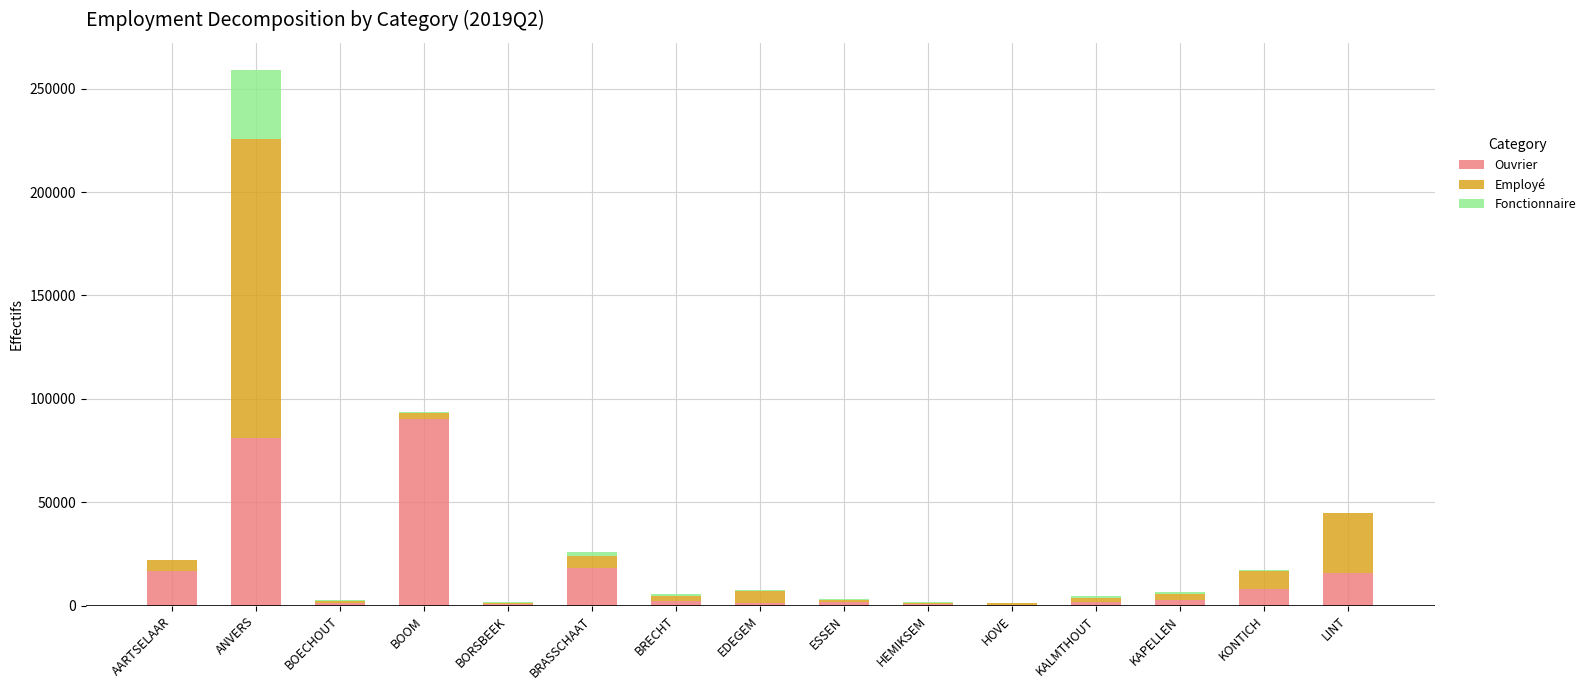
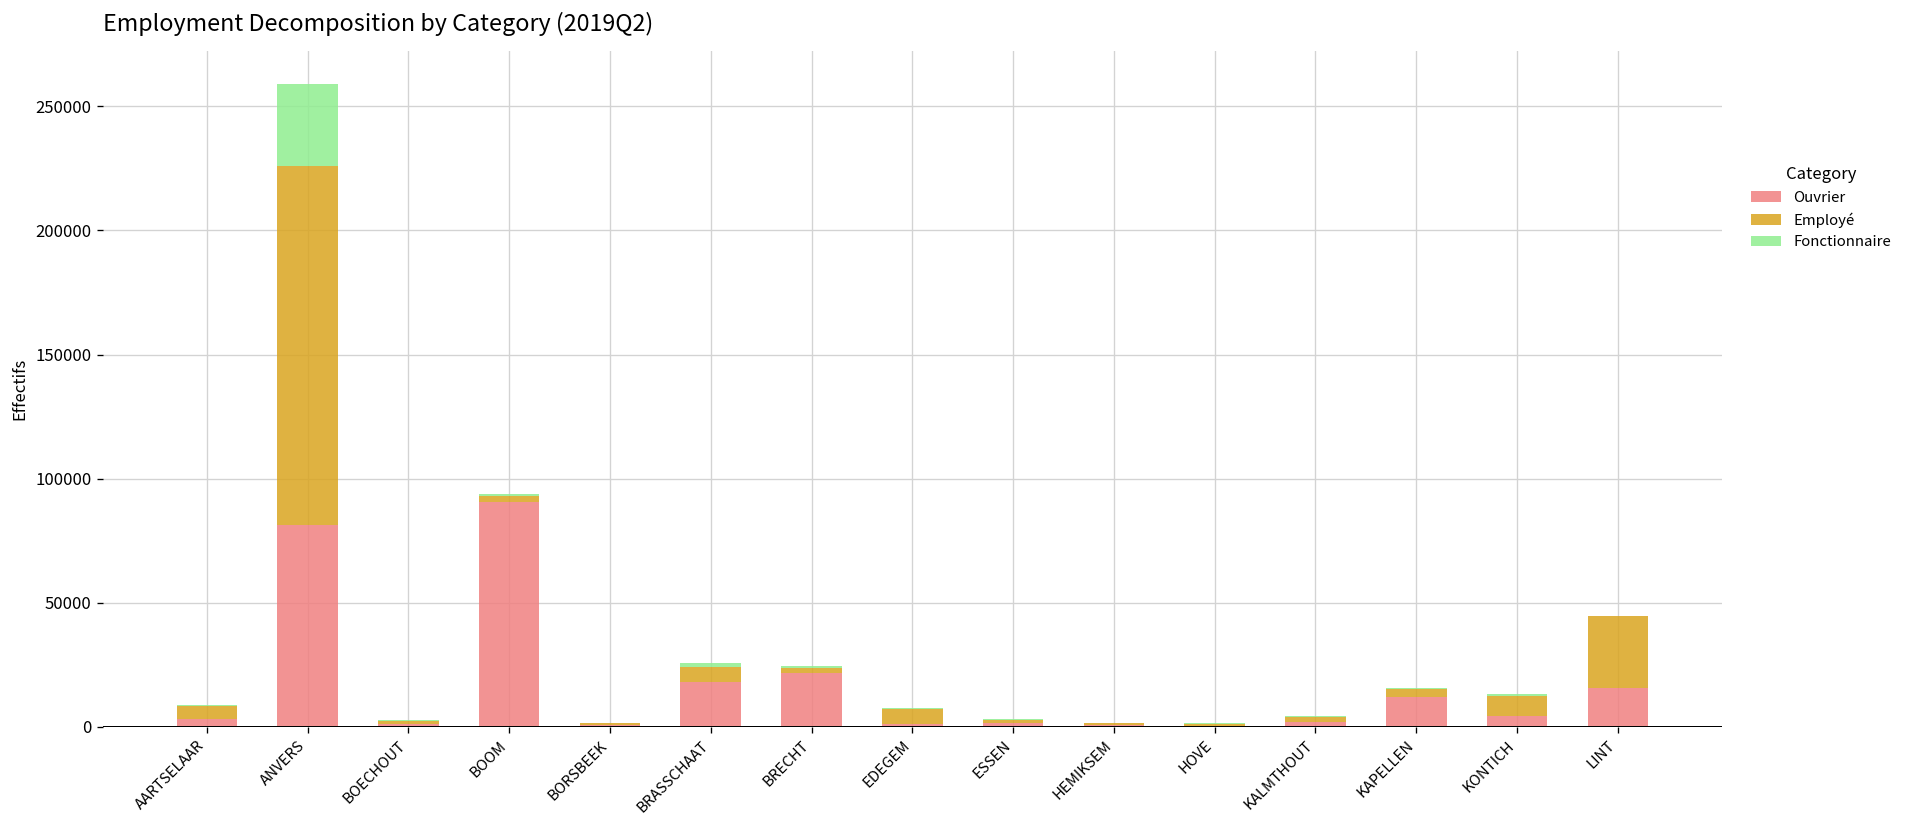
Ouvrier, AARTSELAAR: 17000 -> 3000
Ouvrier, BRECHT: 2000 -> 22000
Ouvrier, KAPELLEN: 3000 -> 12000
Ouvrier, KONTICH: 8000 -> 4000
